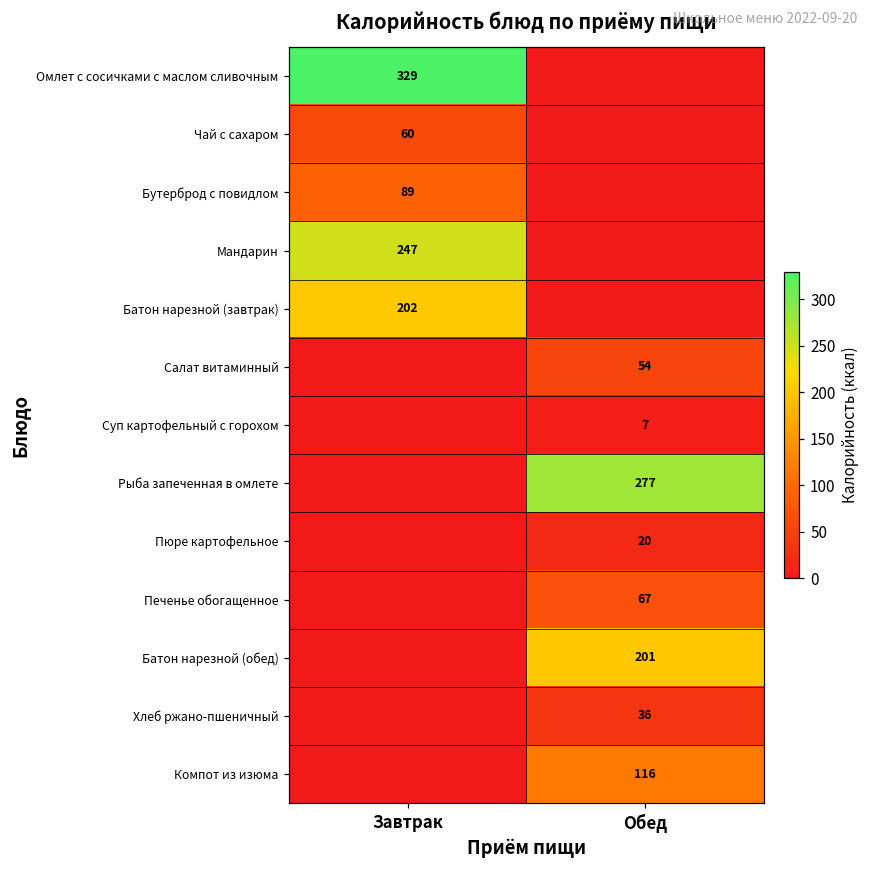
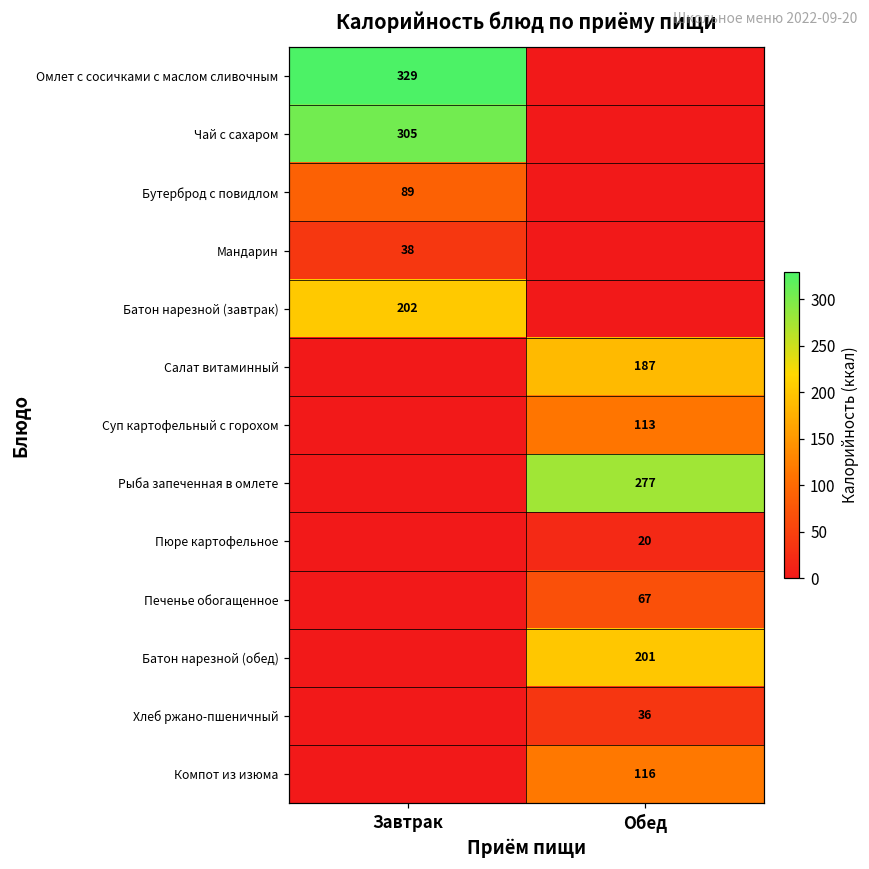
Чай с сахаром, Завтрак: 60 -> 305
Мандарин, Завтрак: 247 -> 38
Салат витаминный, Обед: 54 -> 187
Суп картофельный с горохом, Обед: 7 -> 113
